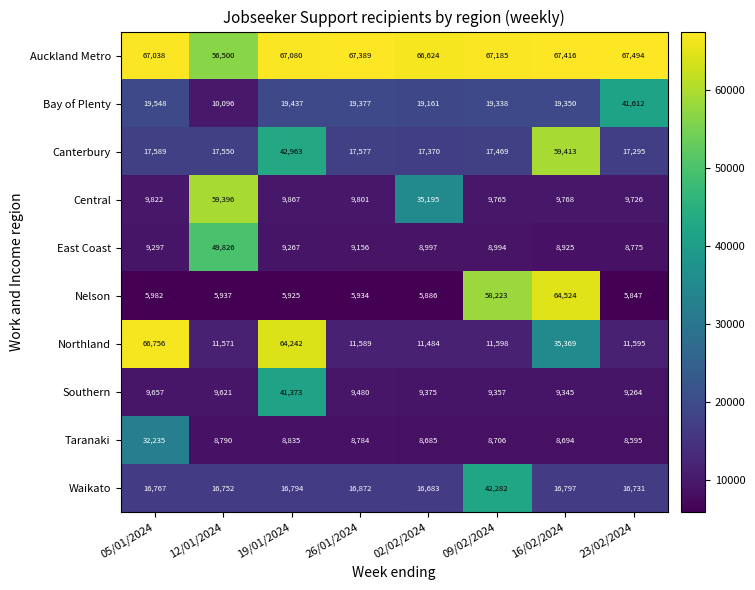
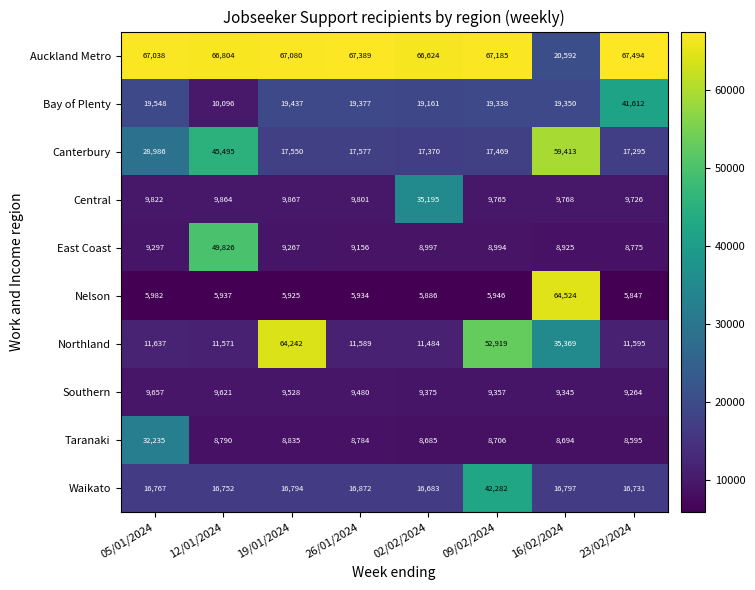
Auckland Metro, 12/01/2024: 56,500 -> 66,804
Auckland Metro, 16/02/2024: 67,416 -> 20,592
Canterbury, 05/01/2024: 17,589 -> 28,986
Canterbury, 12/01/2024: 17,550 -> 45,495
Canterbury, 19/01/2024: 42,963 -> 17,550
Central, 12/01/2024: 59,396 -> 9,864
Nelson, 09/02/2024: 58,223 -> 5,946
Northland, 05/01/2024: 66,756 -> 11,637
Northland, 09/02/2024: 11,598 -> 52,919
Southern, 19/01/2024: 41,373 -> 9,528
